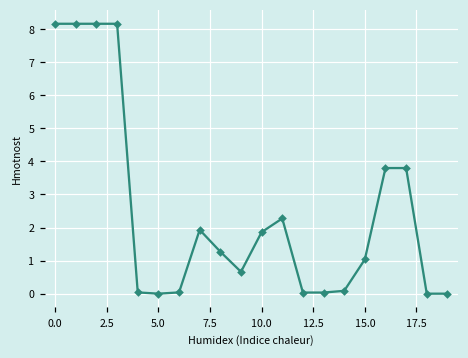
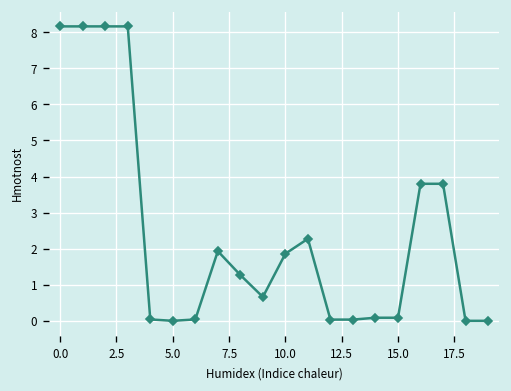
15.0: 1.0 -> 0.1
